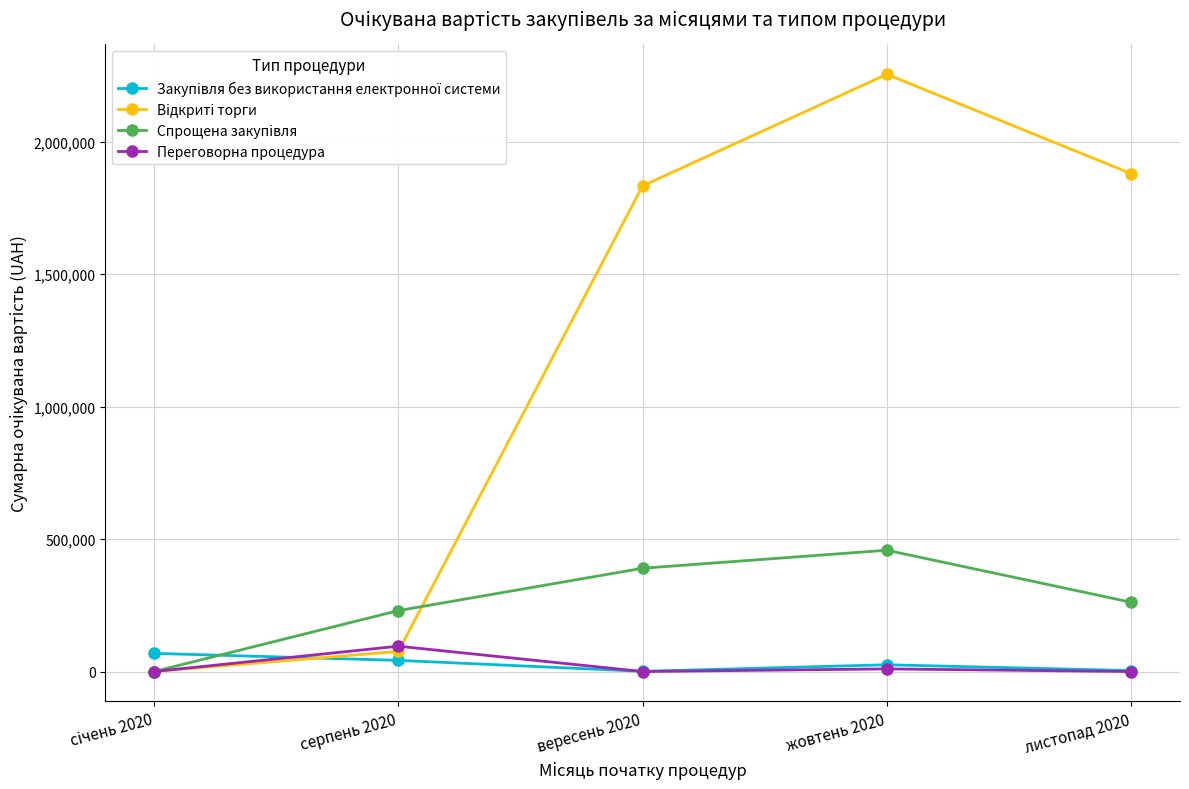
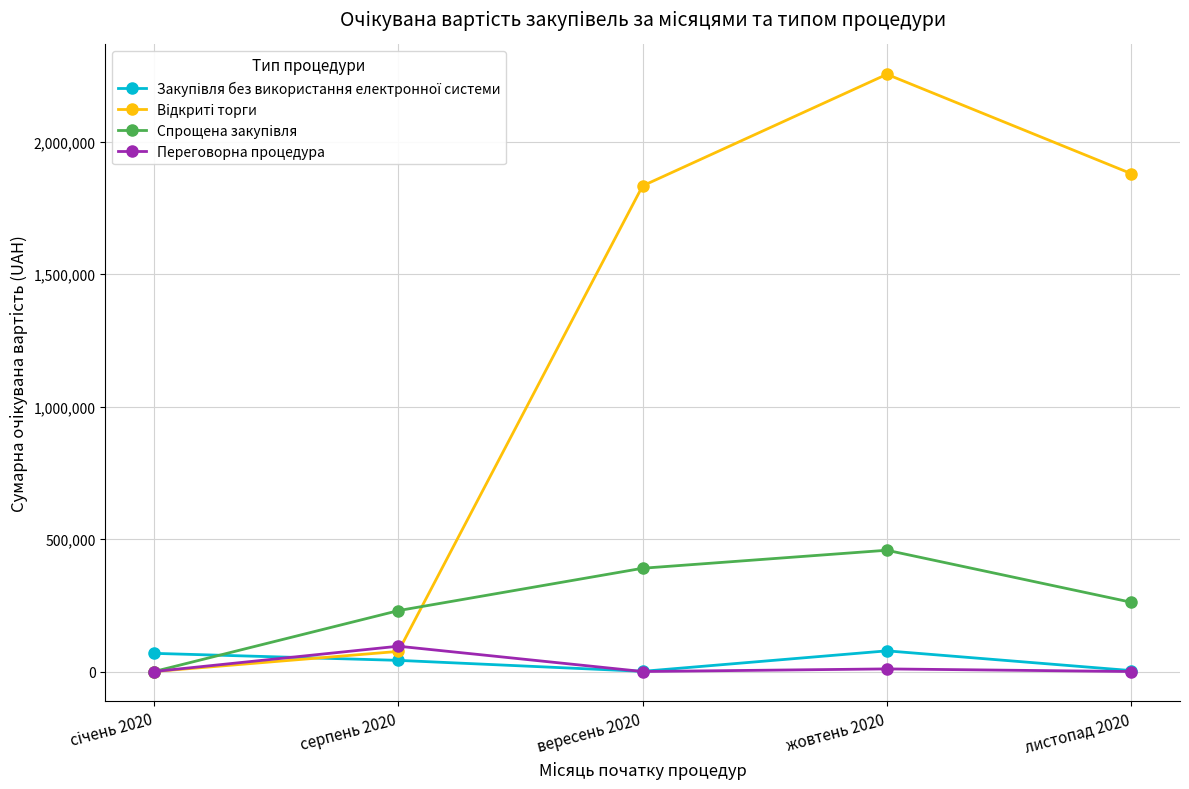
Закупівля без використання електронної системи, жовтень 2020: 30,000 -> 80,000
